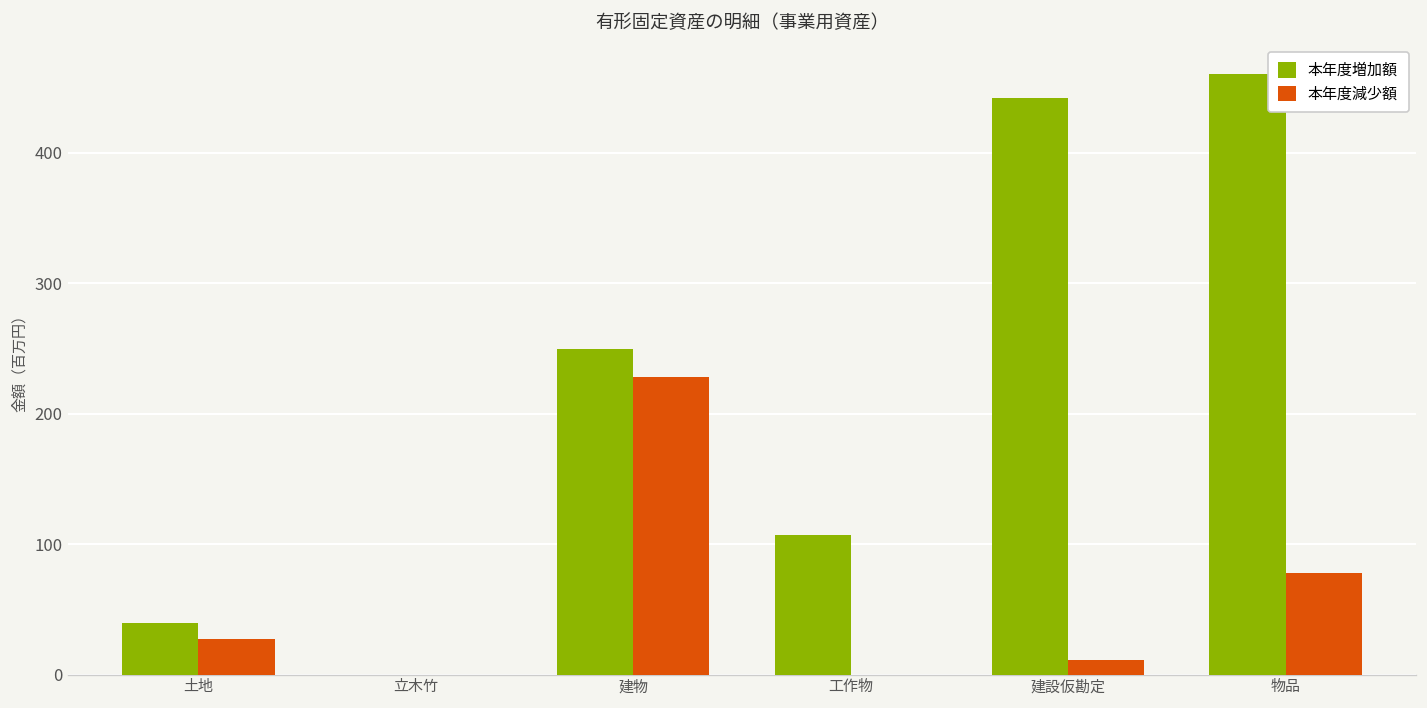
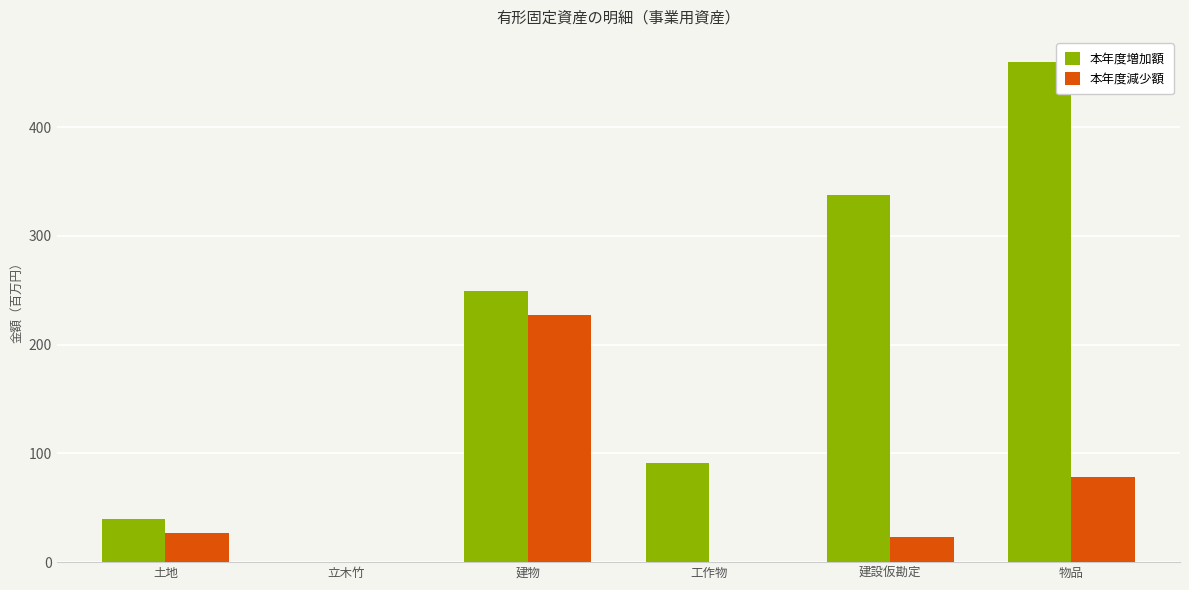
本年度増加額, 工作物: 107 -> 91
本年度増加額, 建設仮勘定: 442 -> 338
本年度減少額, 建設仮勘定: 11 -> 23
